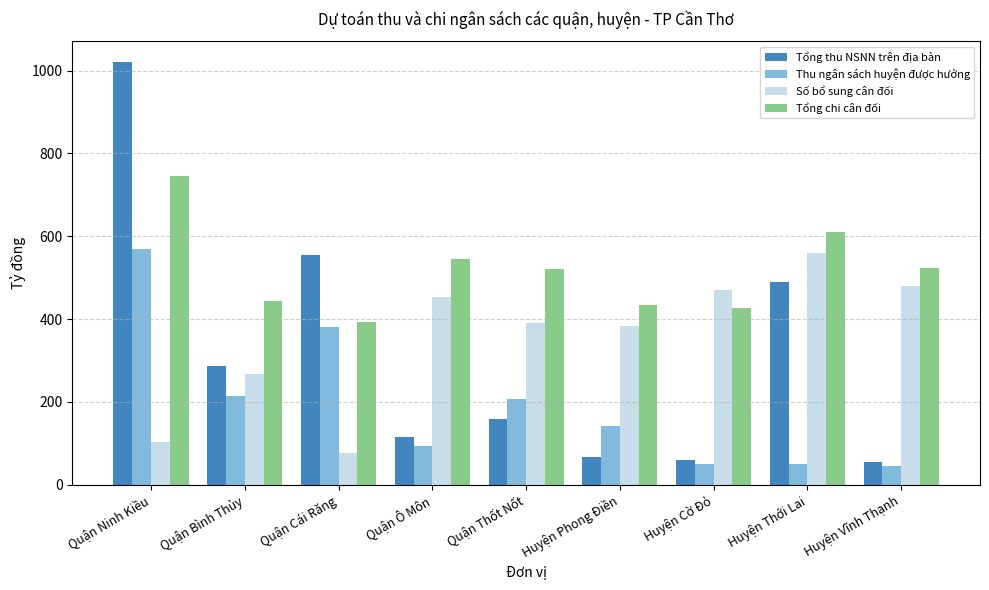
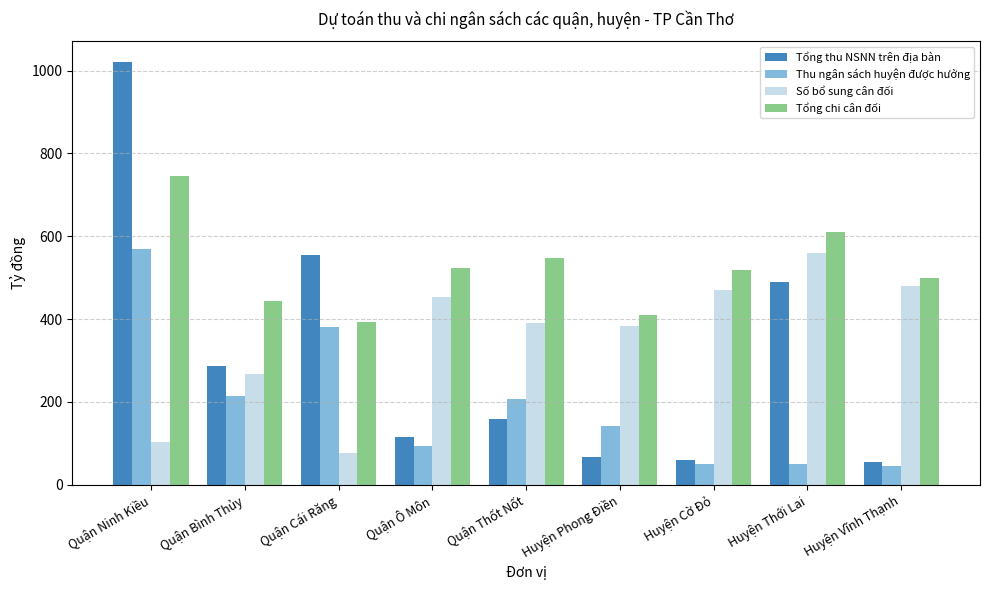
Tổng chi cân đối, Quận Ô Môn: 550 -> 520
Tổng chi cân đối, Quận Thốt Nốt: 520 -> 550
Tổng chi cân đối, Huyện Phong Điền: 430 -> 410
Tổng chi cân đối, Huyện Cờ Đỏ: 430 -> 520
Tổng chi cân đối, Huyện Vĩnh Thạnh: 520 -> 500
